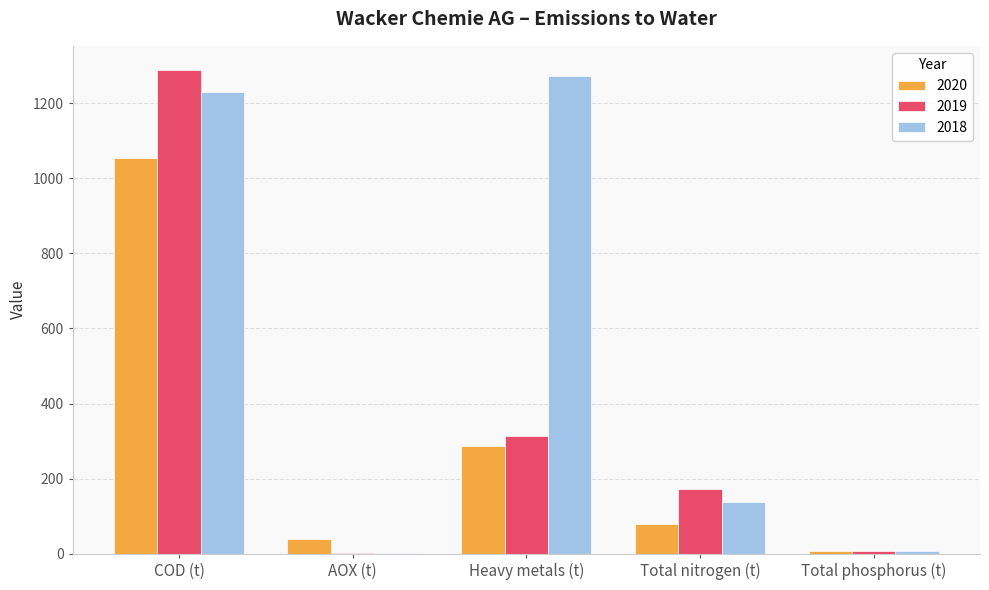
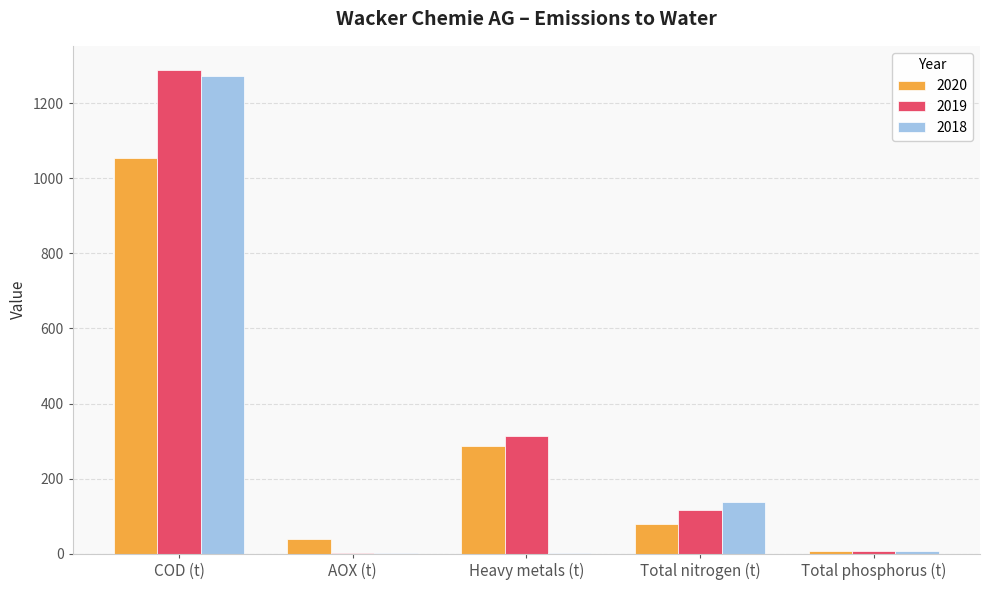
2018, COD (t): 1230 -> 1270
2018, Heavy metals (t): 1270 -> 0
2019, Total nitrogen (t): 170 -> 120
